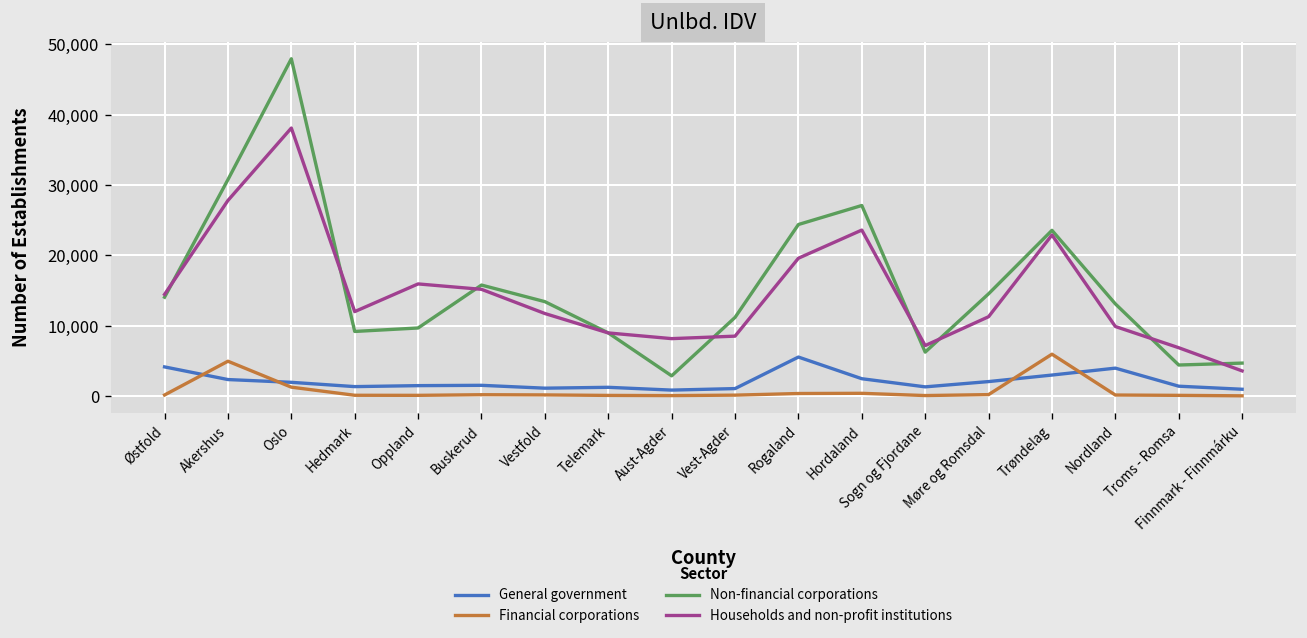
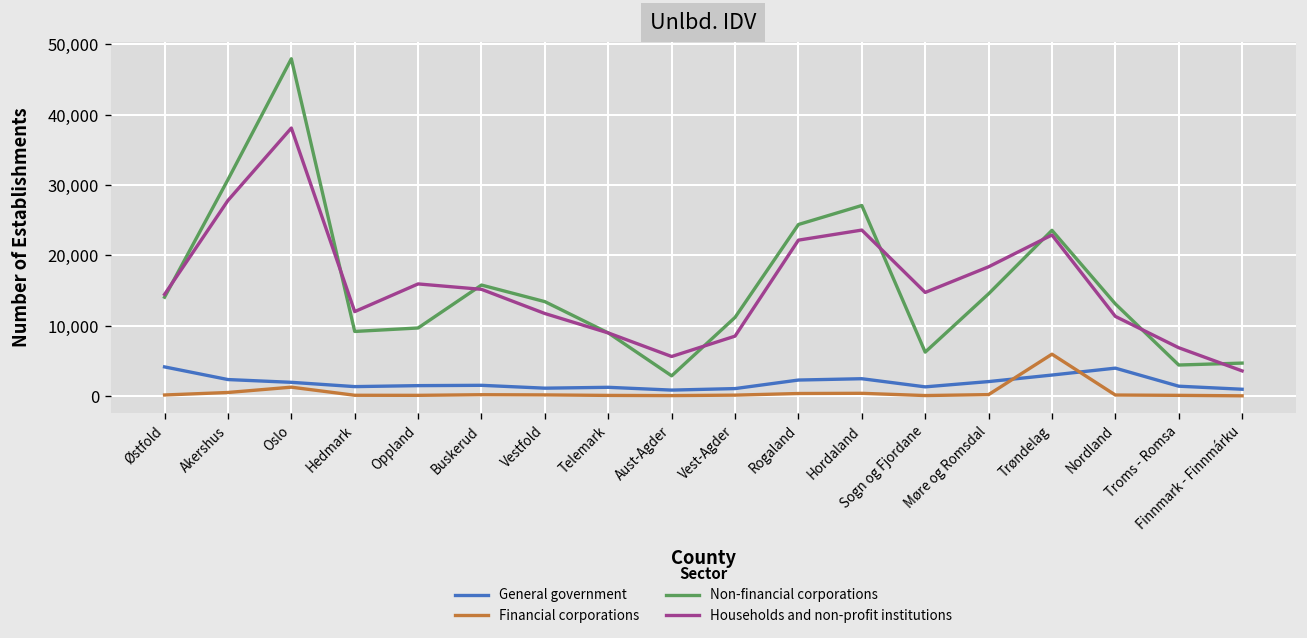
Financial corporations, Akershus: 5,000 -> 1,000
Households and non-profit institutions, Aust-Agder: 8,000 -> 6,000
General government, Rogaland: 6,000 -> 2,000
Households and non-profit institutions, Rogaland: 20,000 -> 22,000
Households and non-profit institutions, Sogn og Fjordane: 7,000 -> 15,000
Households and non-profit institutions, Møre og Romsdal: 11,000 -> 18,000
Households and non-profit institutions, Nordland: 10,000 -> 11,000
